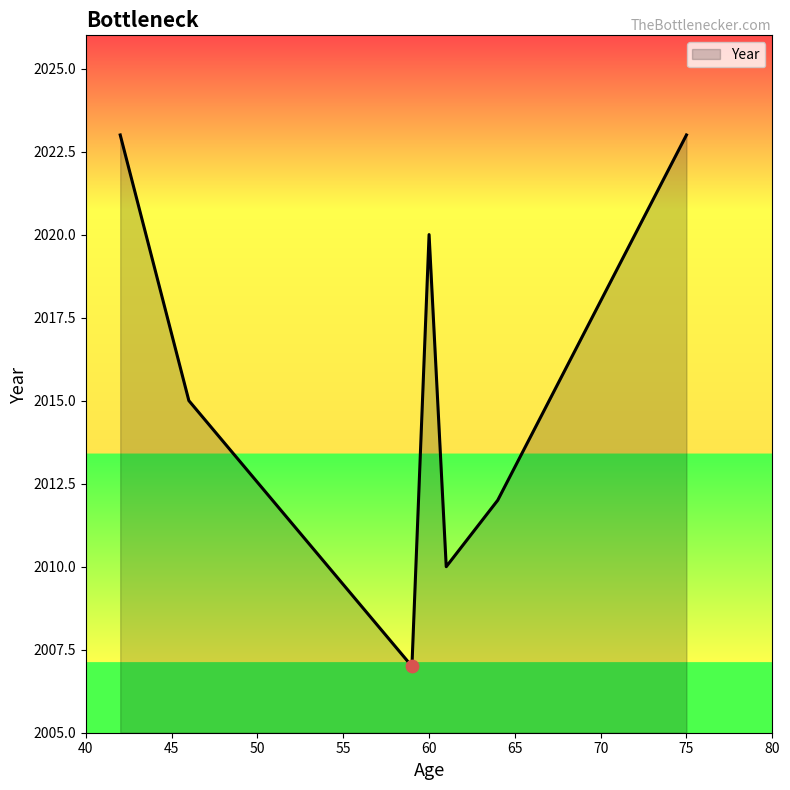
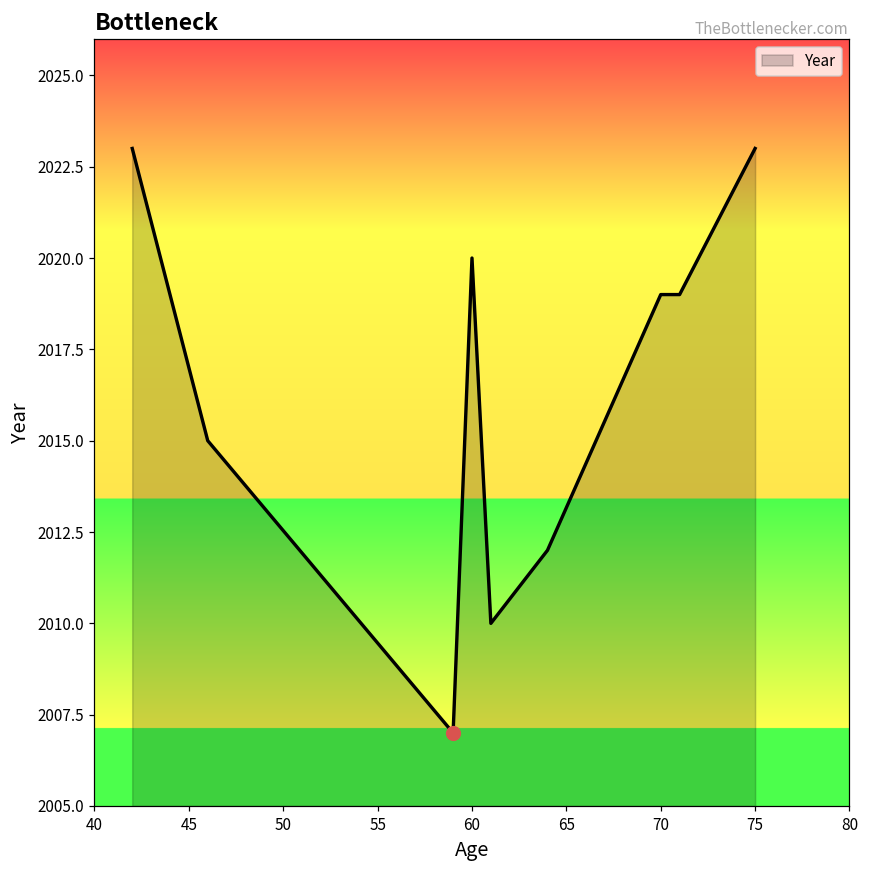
Year, 70: 2018 -> 2019
